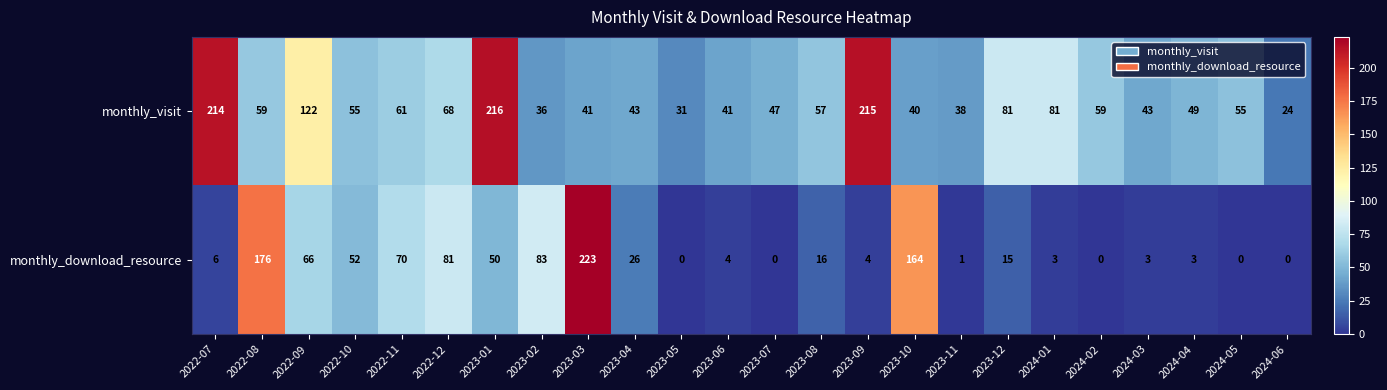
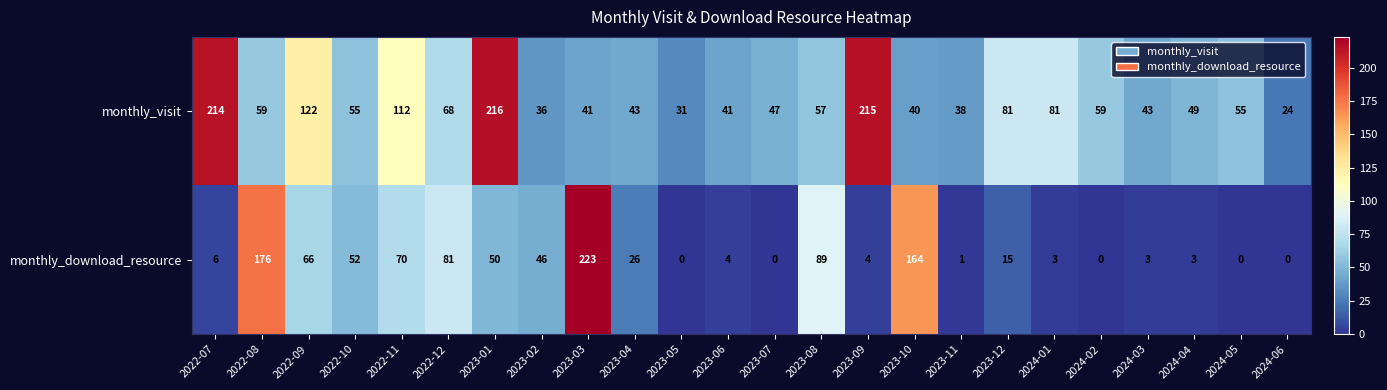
monthly_visit, 2022-11: 61 -> 112
monthly_download_resource, 2023-02: 83 -> 46
monthly_download_resource, 2023-08: 16 -> 89
